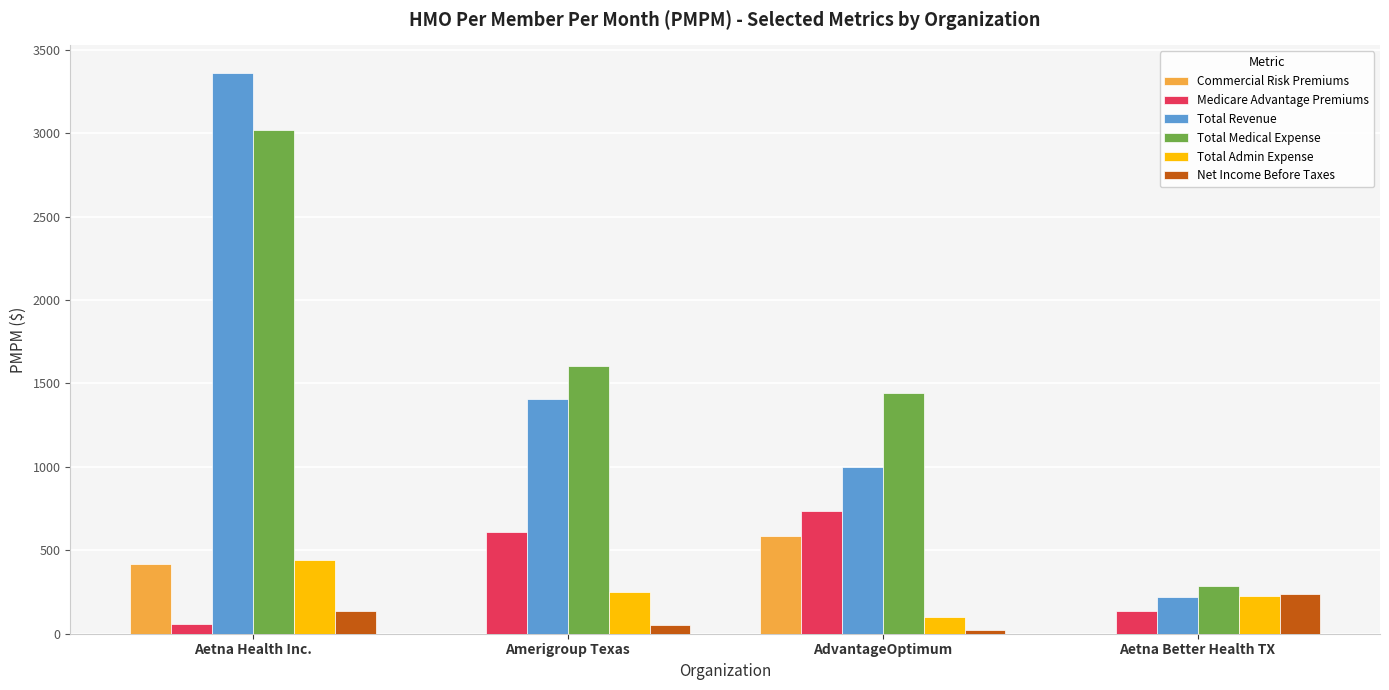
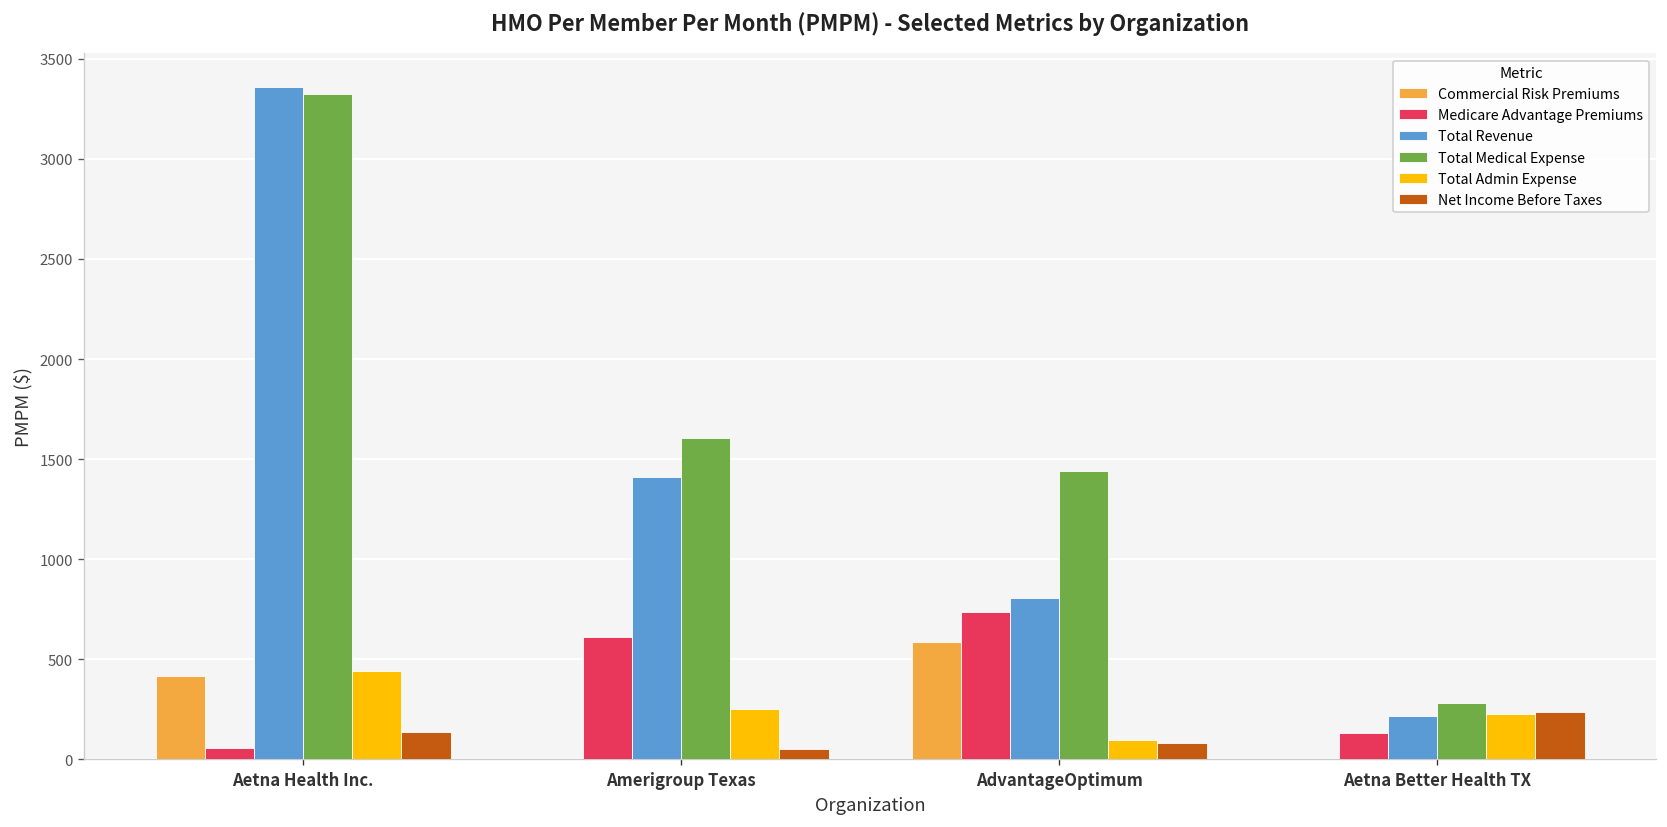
Total Medical Expense, Aetna Health Inc.: 3020 -> 3320
Total Revenue, AdvantageOptimum: 1000 -> 800
Net Income Before Taxes, AdvantageOptimum: 20 -> 80
